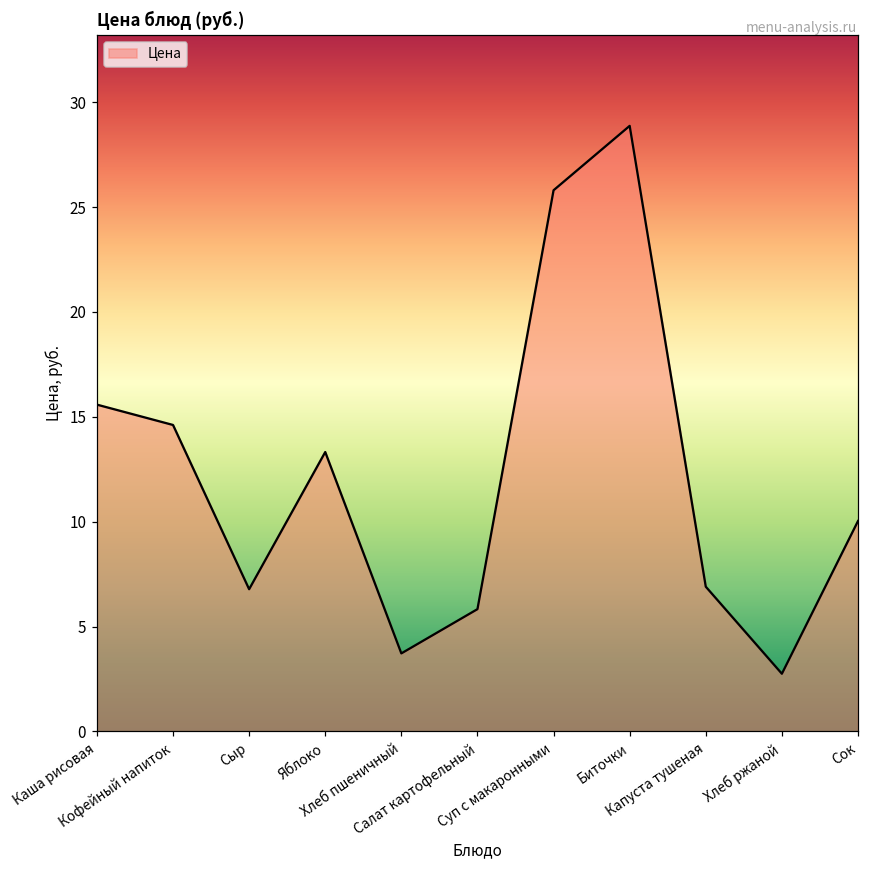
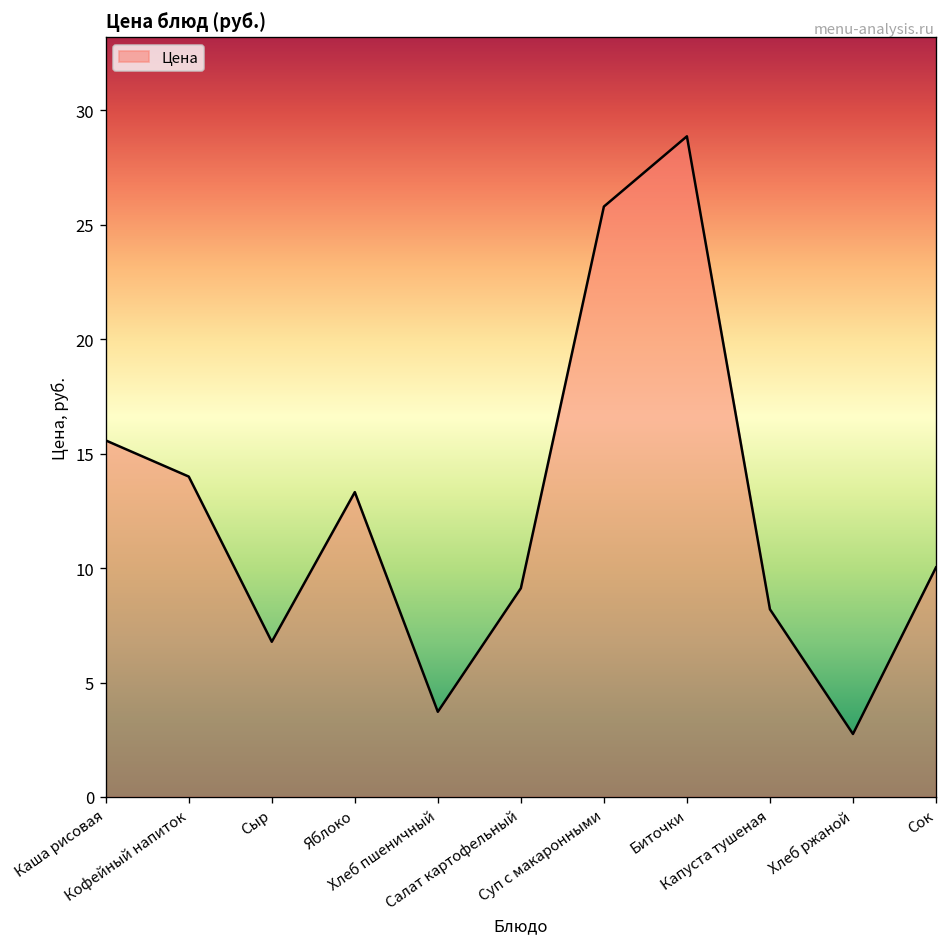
Кофейный напиток: 14.6 -> 14.0
Салат картофельный: 5.8 -> 9.1
Капуста тушеная: 6.9 -> 8.2
